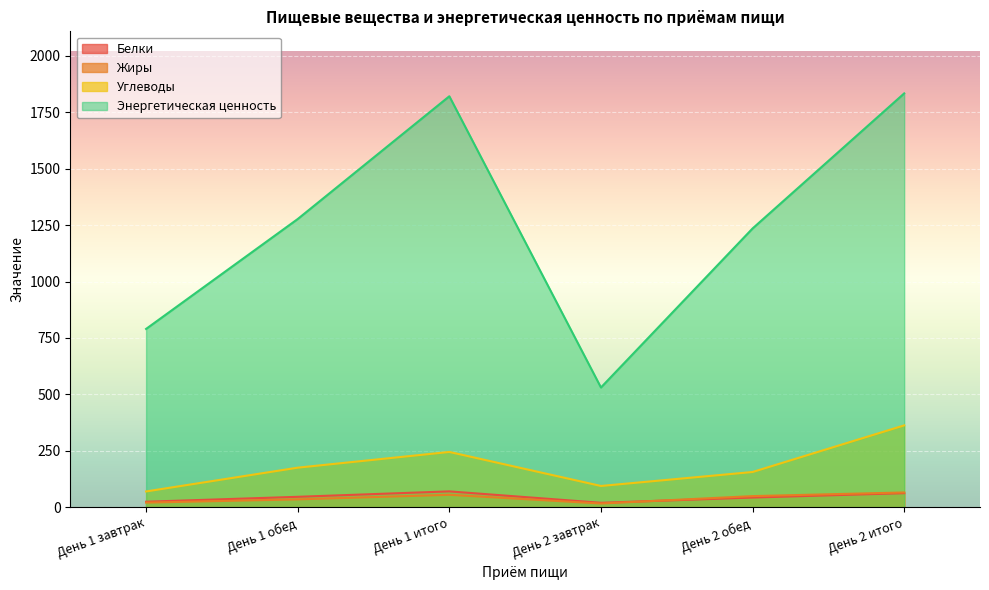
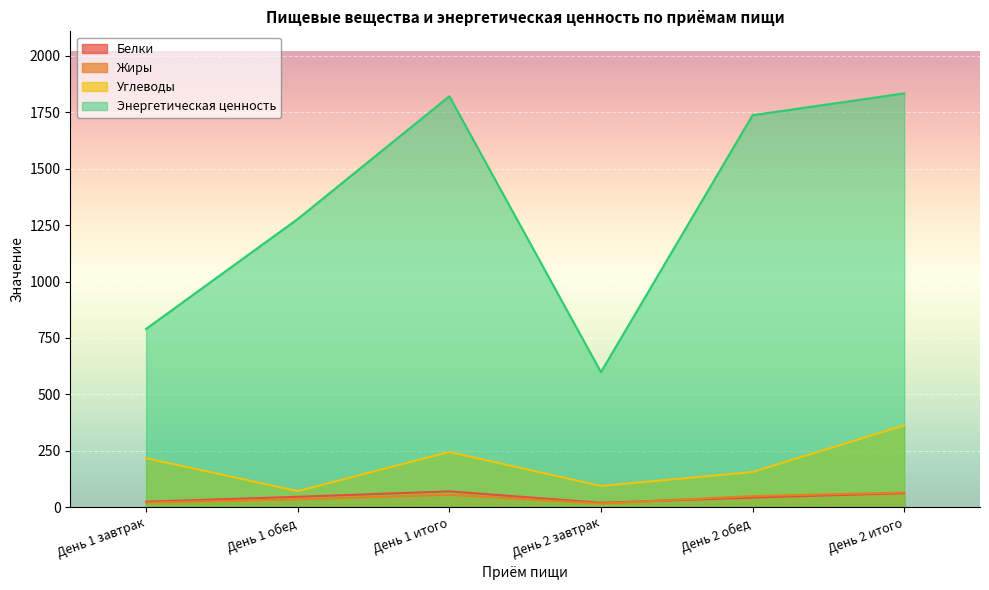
Углеводы, День 1 завтрак: 70 -> 220
Углеводы, День 1 обед: 180 -> 70
Энергетическая ценность, День 2 завтрак: 530 -> 600
Энергетическая ценность, День 2 обед: 1240 -> 1740
